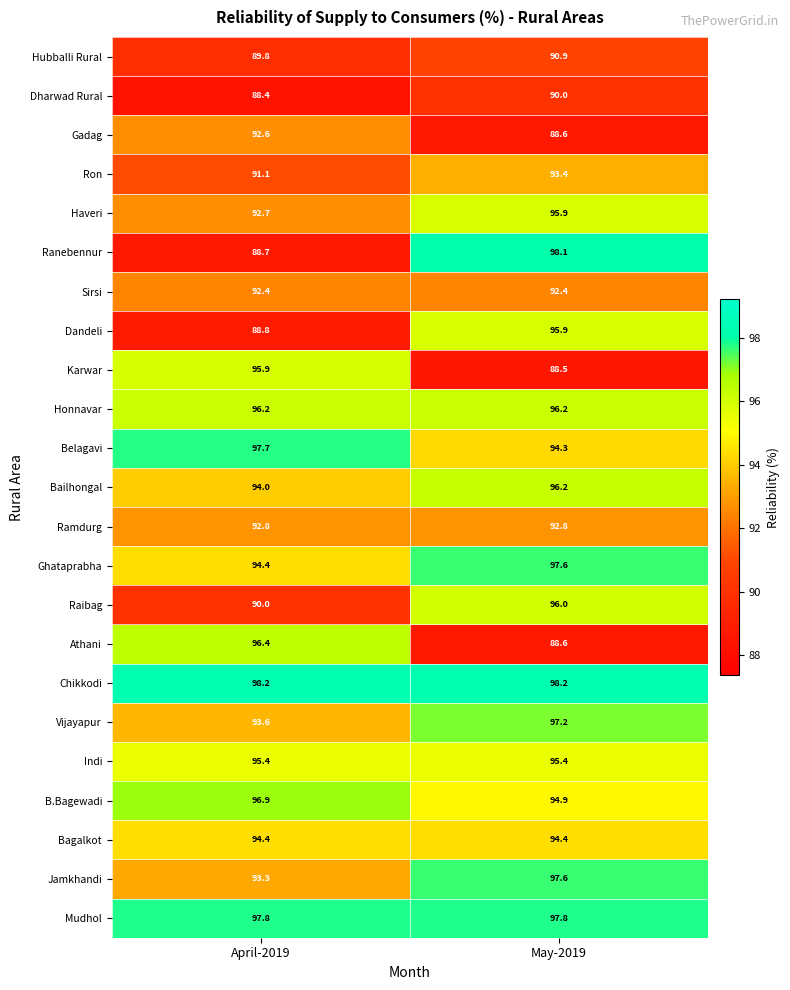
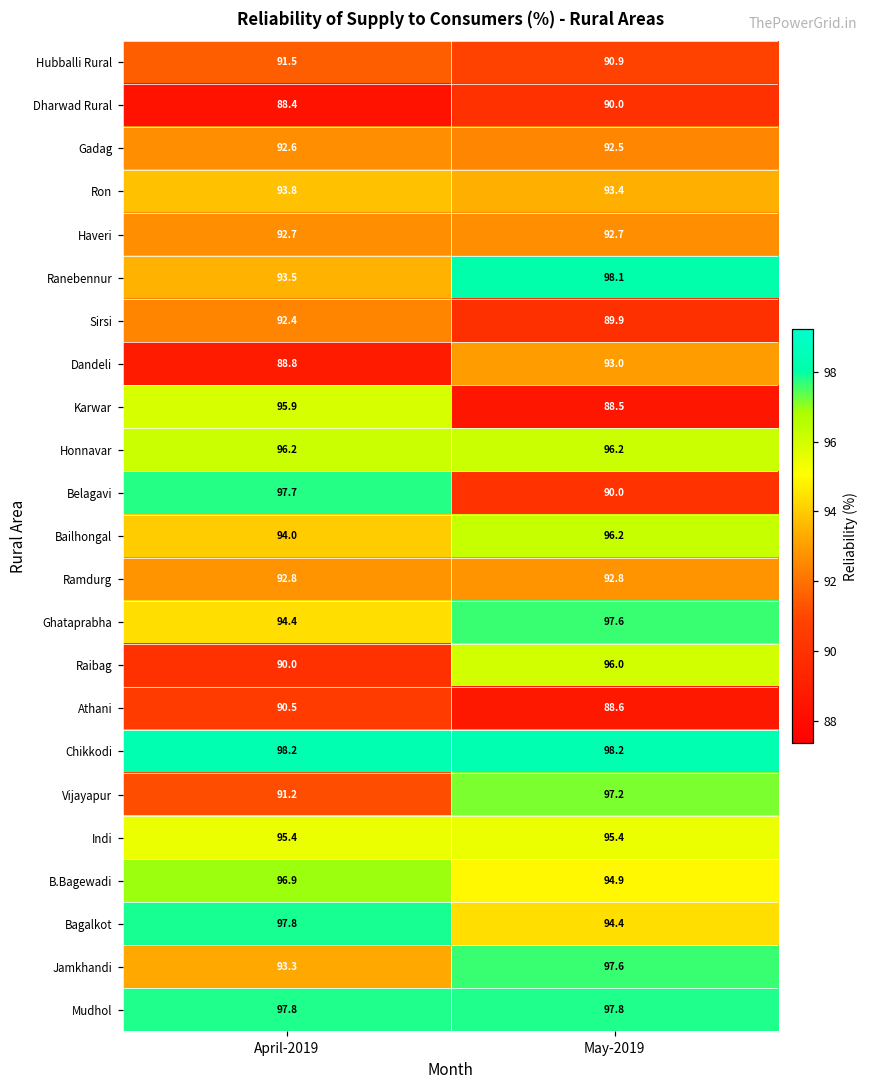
Hubballi Rural, April-2019: 89.8 -> 91.5
Gadag, May-2019: 88.6 -> 92.5
Ron, April-2019: 91.1 -> 93.8
Haveri, May-2019: 95.9 -> 92.7
Ranebennur, April-2019: 88.7 -> 93.5
Sirsi, May-2019: 92.4 -> 89.9
Dandeli, May-2019: 95.9 -> 93.0
Belagavi, May-2019: 94.3 -> 90.0
Athani, April-2019: 96.4 -> 90.5
Vijayapur, April-2019: 93.6 -> 91.2
Bagalkot, April-2019: 94.4 -> 97.8
